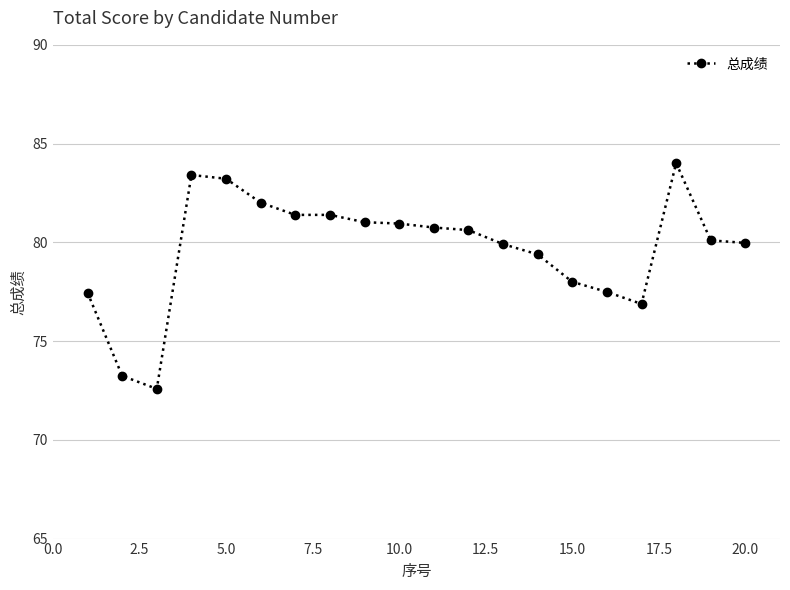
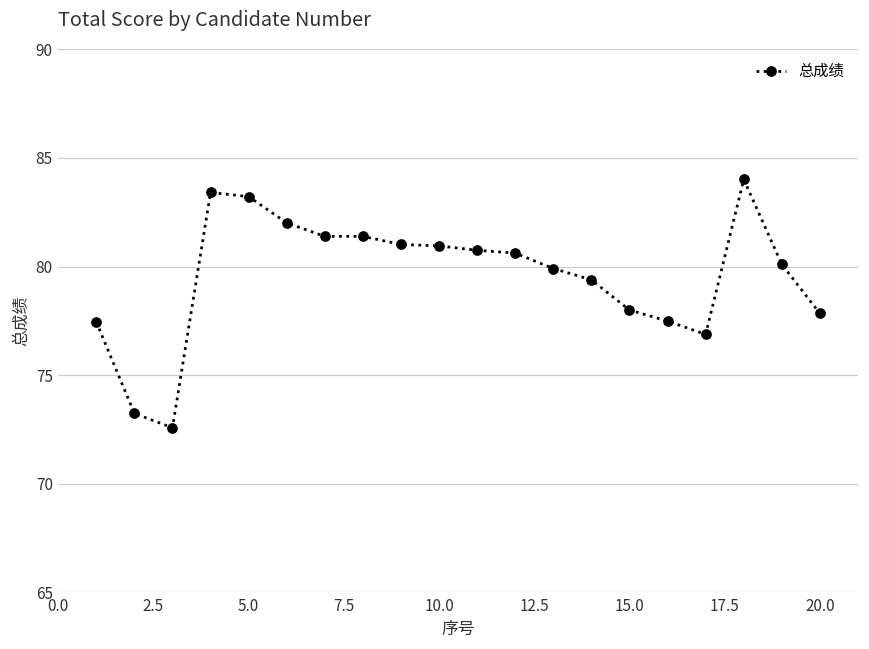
20.0: 80.0 -> 77.8
